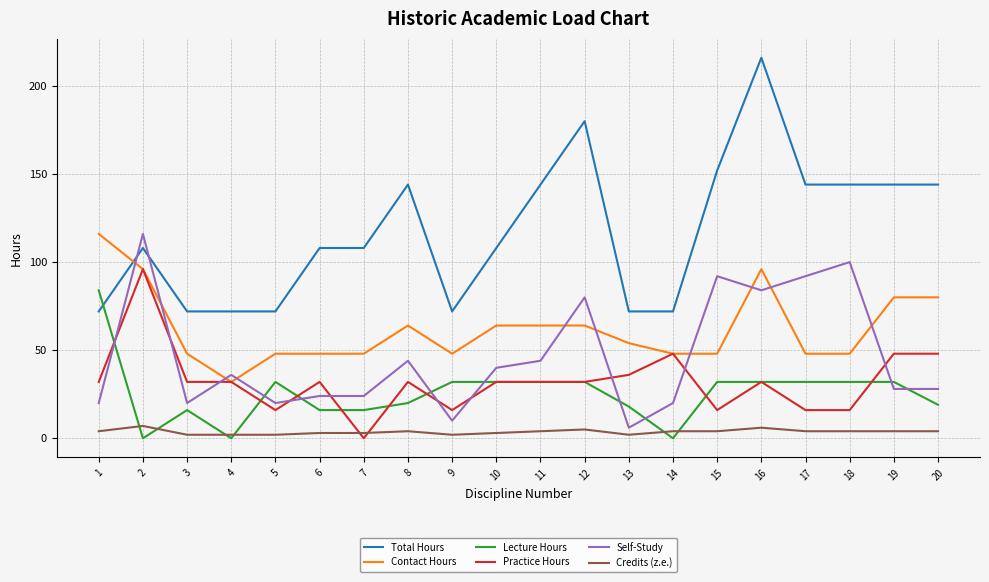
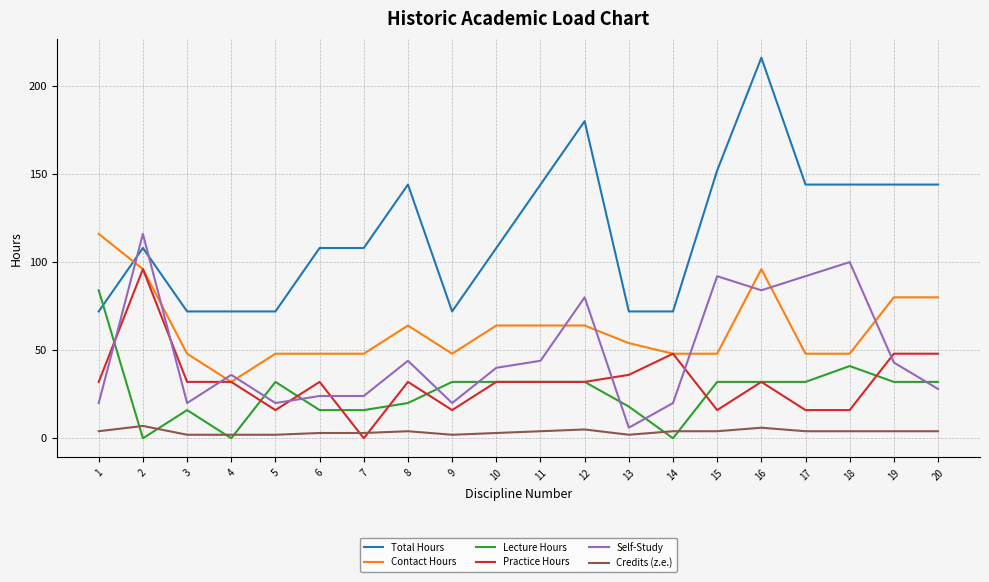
Self-Study, 9: 10 -> 20
Lecture Hours, 18: 32 -> 41
Self-Study, 19: 28 -> 43
Lecture Hours, 20: 19 -> 32
